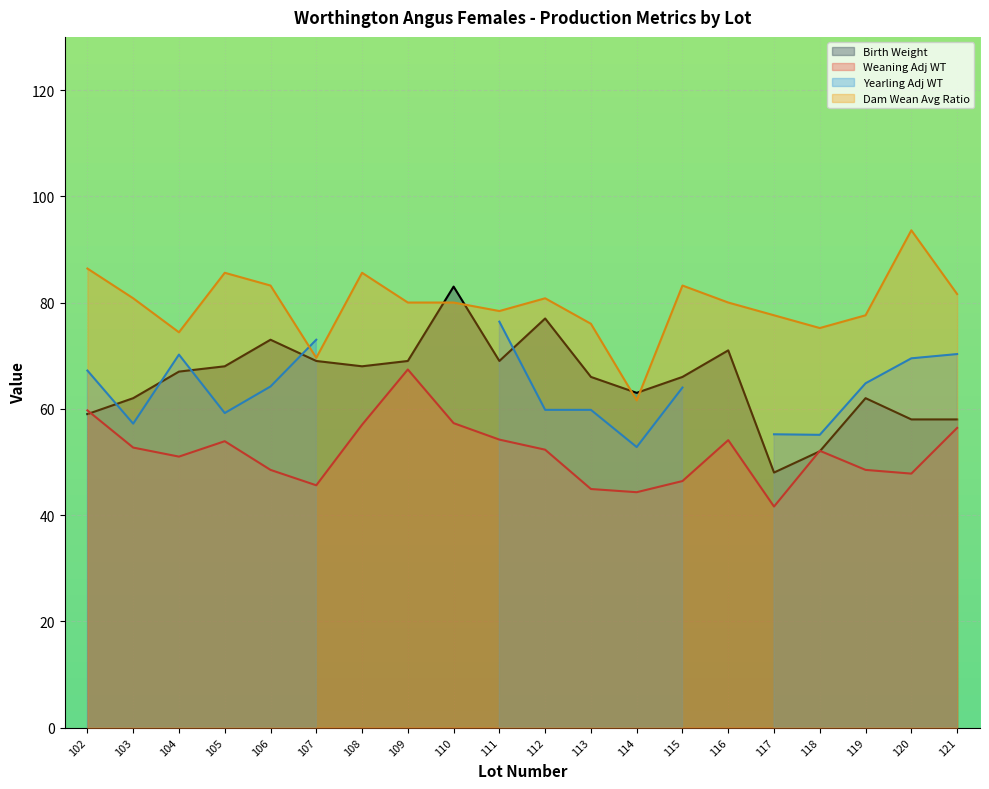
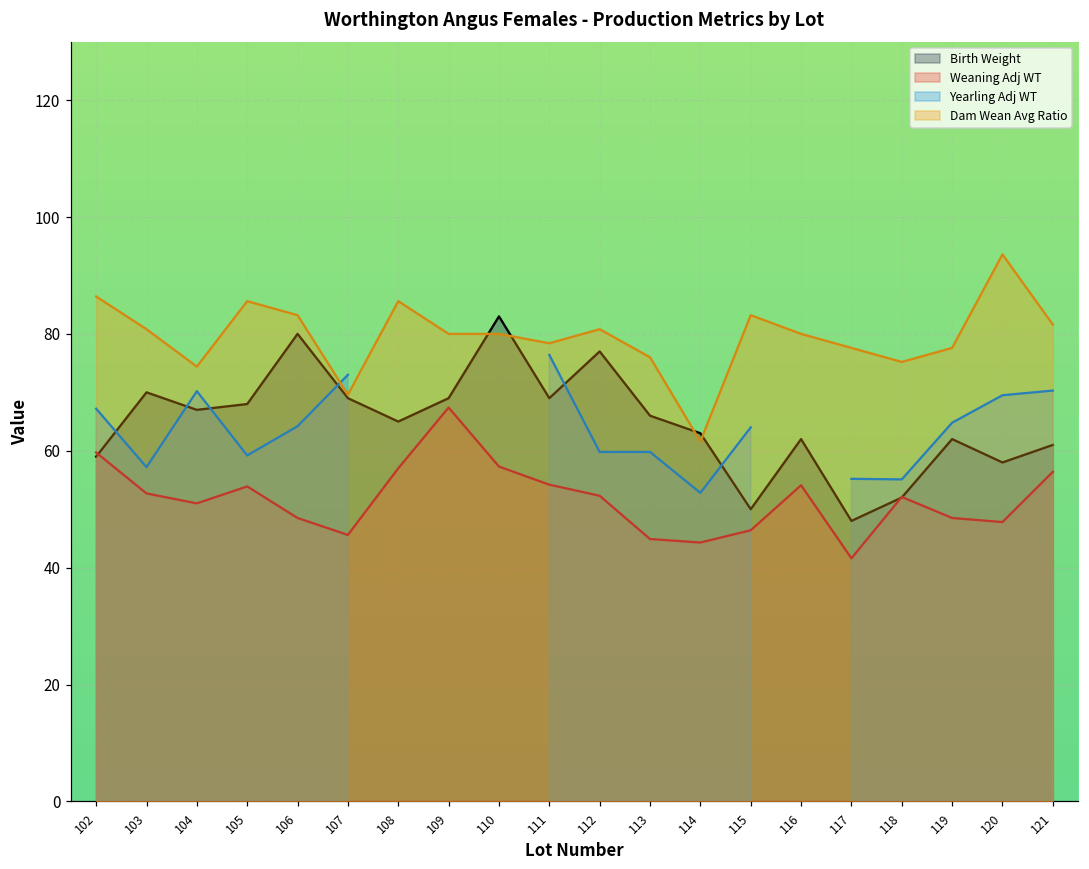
Birth Weight, 103: 62 -> 70
Birth Weight, 106: 73 -> 80
Birth Weight, 108: 68 -> 65
Birth Weight, 115: 66 -> 50
Birth Weight, 116: 71 -> 62
Birth Weight, 121: 58 -> 61
